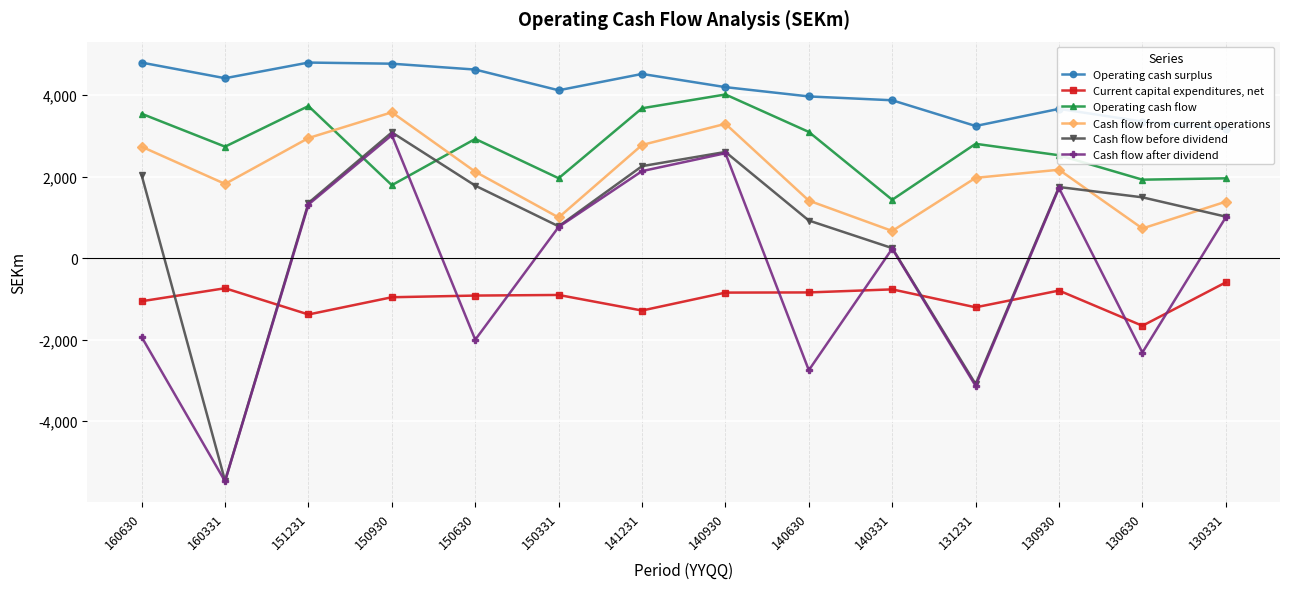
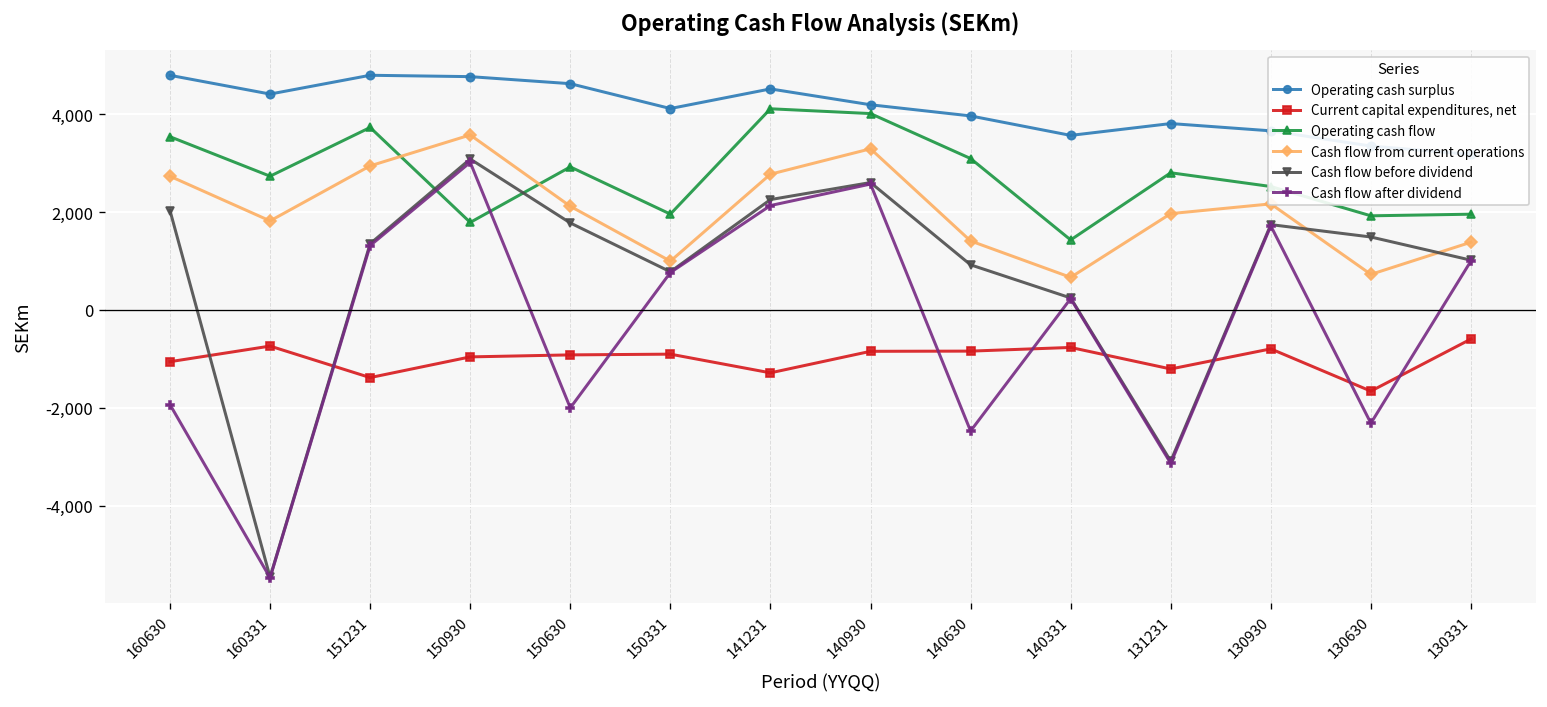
Operating cash flow, 141231: 3,700 -> 4,100
Cash flow after dividend, 140630: -2,700 -> -2,500
Operating cash surplus, 140331: 3,900 -> 3,600
Operating cash surplus, 131231: 3,200 -> 3,800
